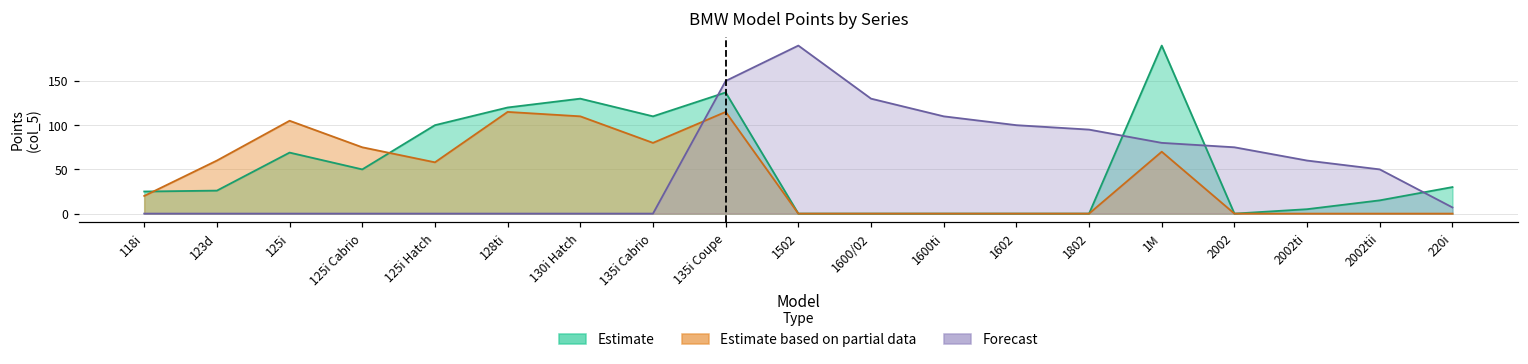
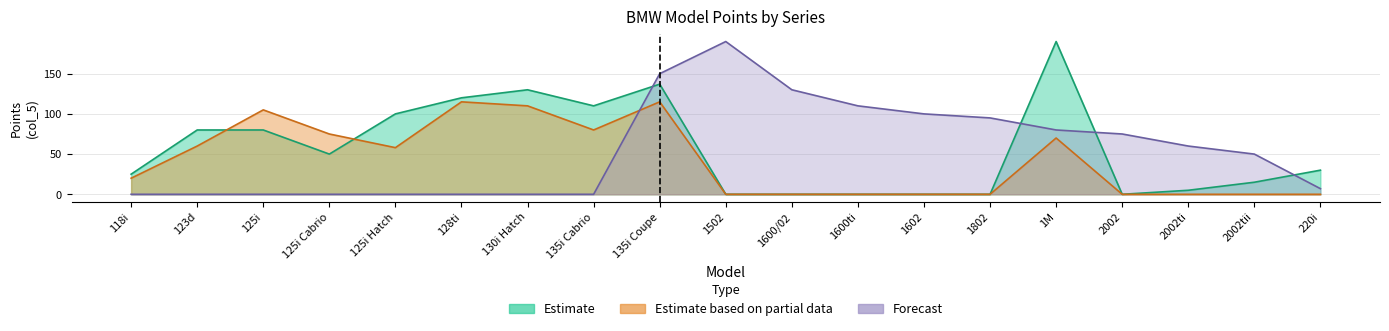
Estimate, 123d: 30 -> 80
Estimate, 125i: 70 -> 80
